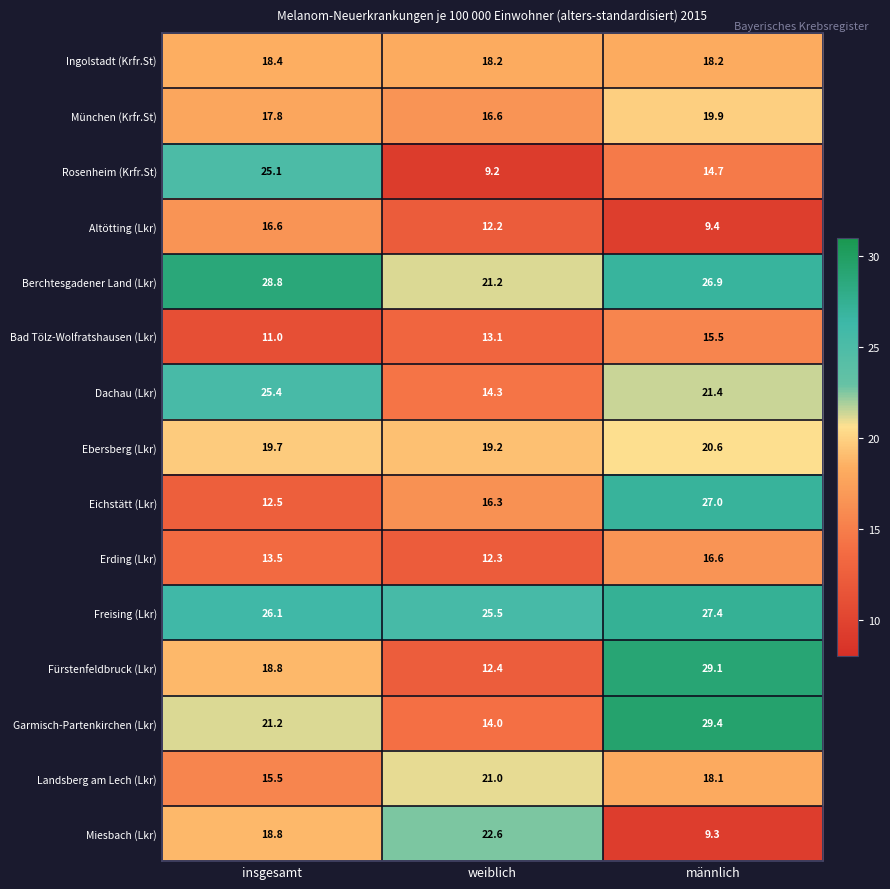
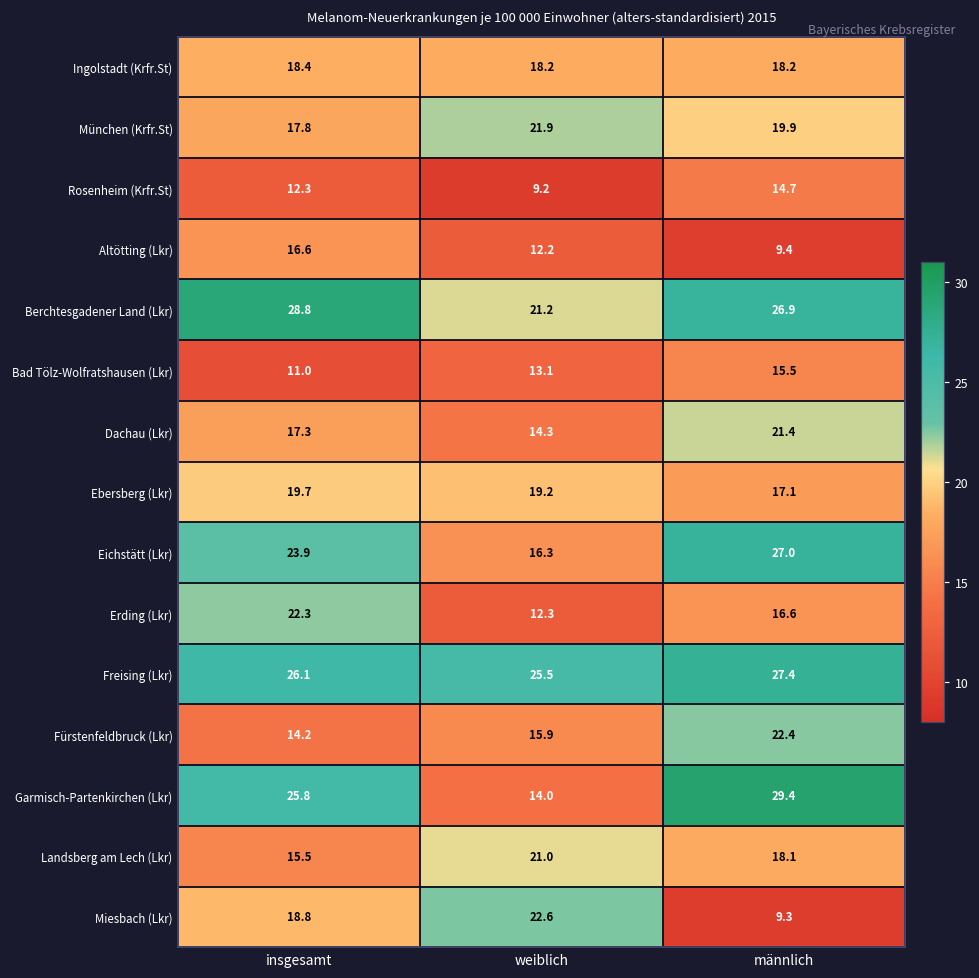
München (Krfr.St), weiblich: 16.6 -> 21.9
Rosenheim (Krfr.St), insgesamt: 25.1 -> 12.3
Dachau (Lkr), insgesamt: 25.4 -> 17.3
Ebersberg (Lkr), männlich: 20.6 -> 17.1
Eichstätt (Lkr), insgesamt: 12.5 -> 23.9
Erding (Lkr), insgesamt: 13.5 -> 22.3
Fürstenfeldbruck (Lkr), insgesamt: 18.8 -> 14.2
Fürstenfeldbruck (Lkr), weiblich: 12.4 -> 15.9
Fürstenfeldbruck (Lkr), männlich: 29.1 -> 22.4
Garmisch-Partenkirchen (Lkr), insgesamt: 21.2 -> 25.8
